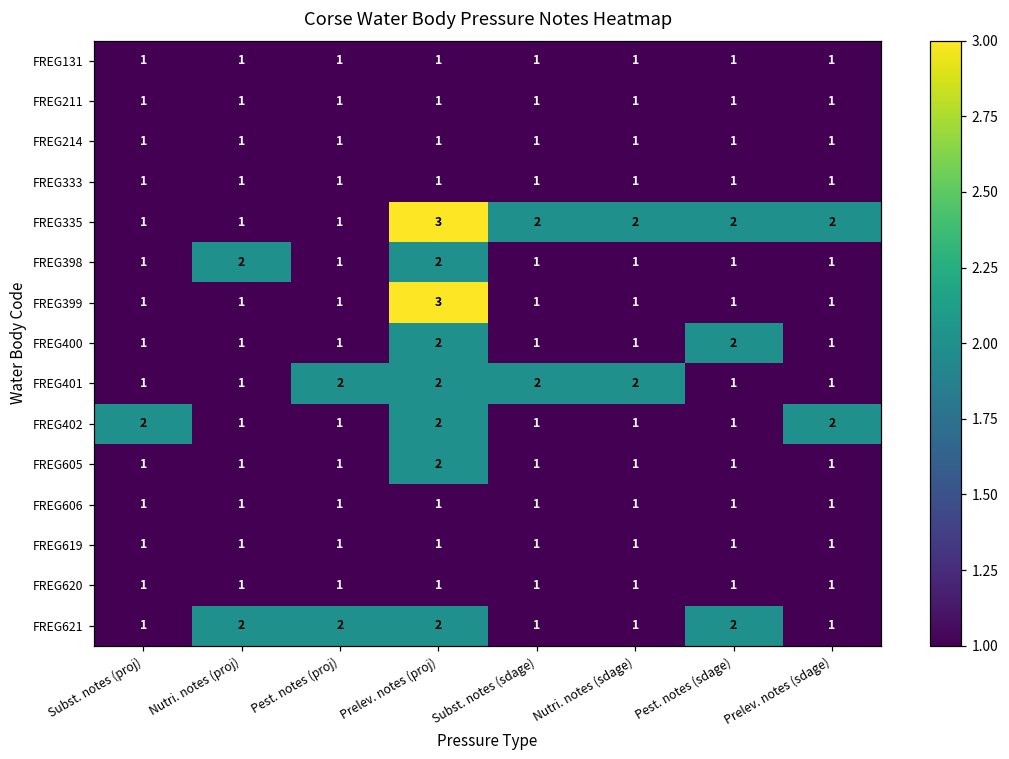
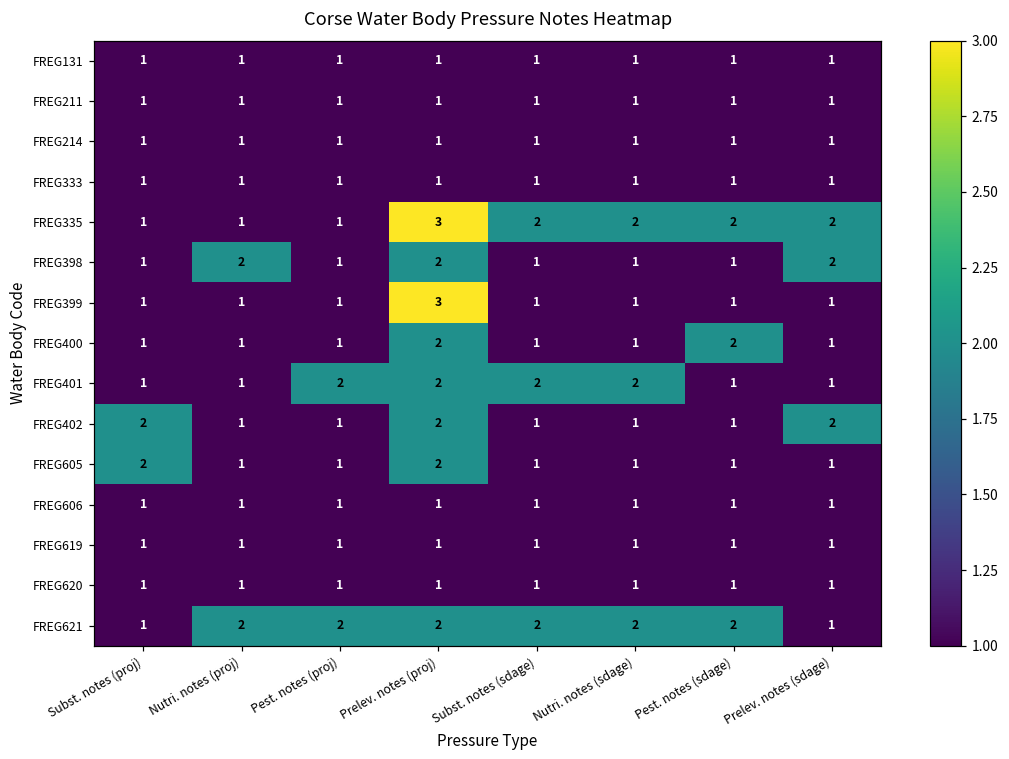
FREG398, Prelev. notes (sdage): 1 -> 2
FREG605, Subst. notes (proj): 1 -> 2
FREG621, Subst. notes (sdage): 1 -> 2
FREG621, Nutri. notes (sdage): 1 -> 2
